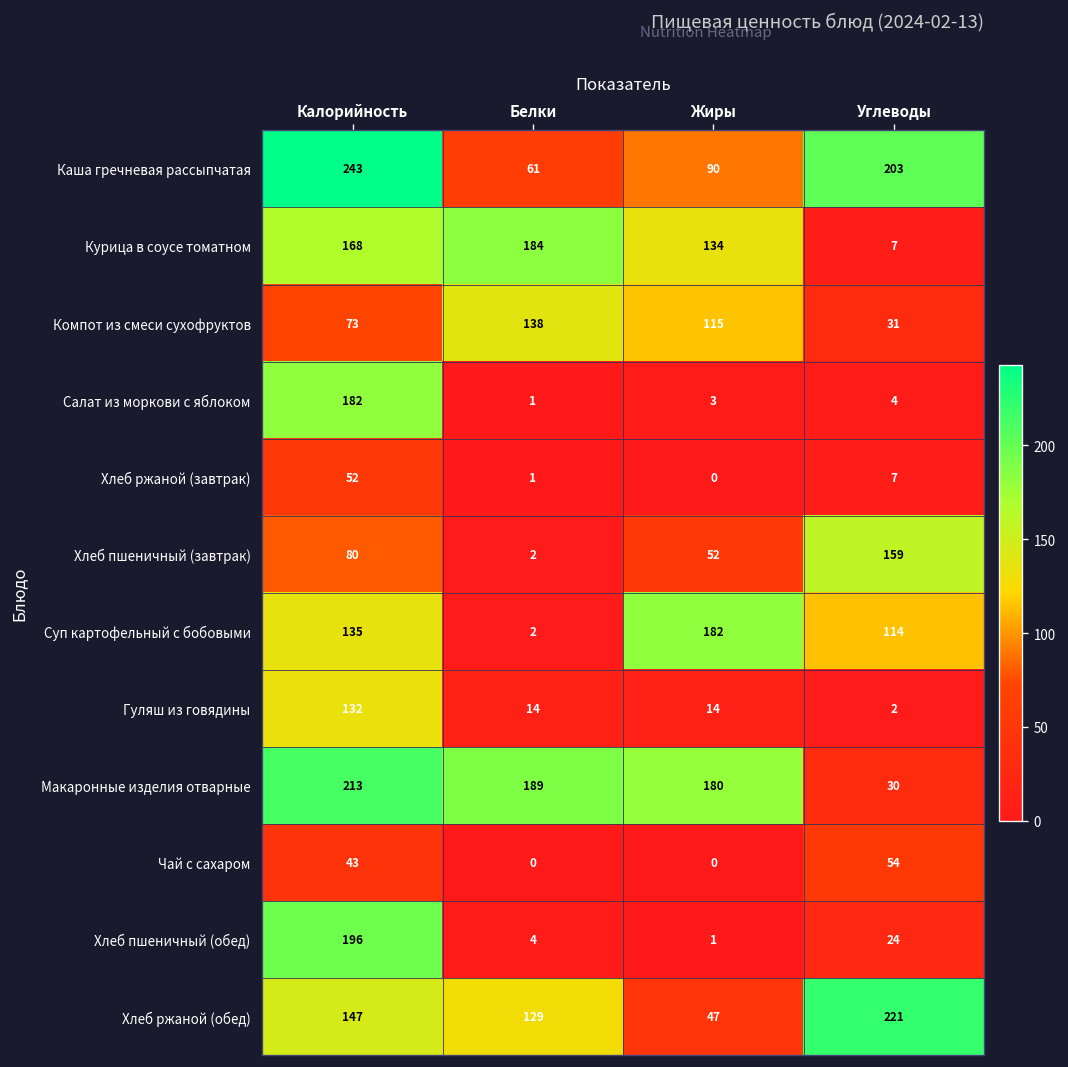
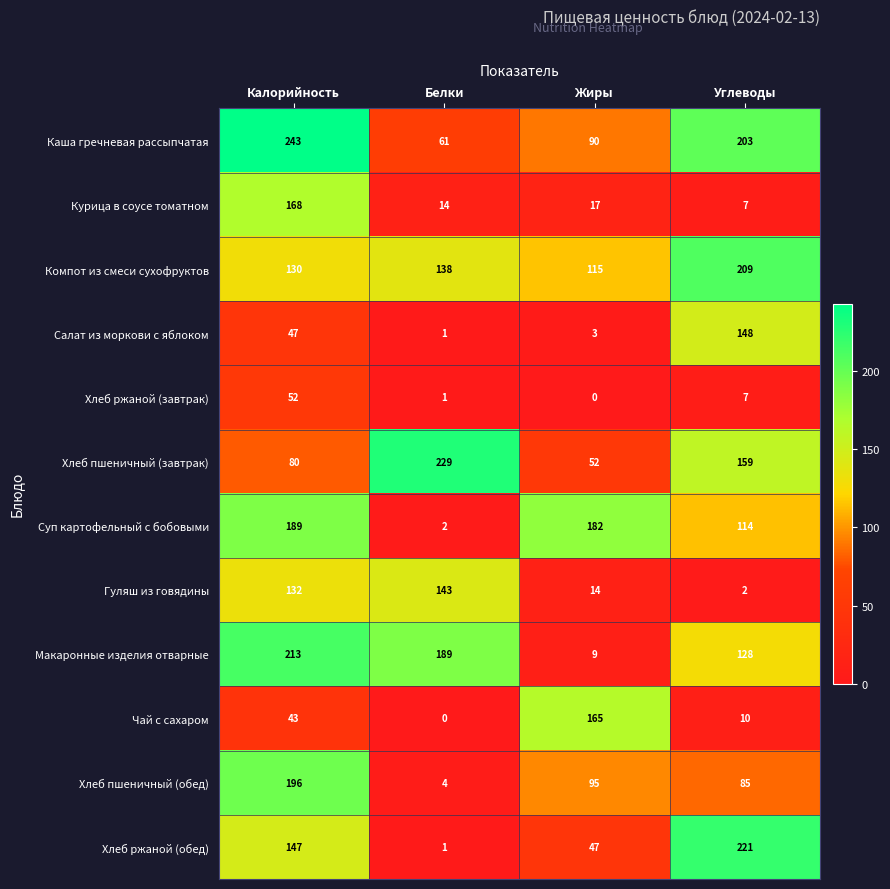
Курица в соусе томатном, Белки: 184 -> 14
Курица в соусе томатном, Жиры: 134 -> 17
Компот из смеси сухофруктов, Калорийность: 73 -> 130
Компот из смеси сухофруктов, Углеводы: 31 -> 209
Салат из моркови с яблоком, Калорийность: 182 -> 47
Салат из моркови с яблоком, Углеводы: 4 -> 148
Хлеб пшеничный (завтрак), Белки: 2 -> 229
Суп картофельный с бобовыми, Калорийность: 135 -> 189
Гуляш из говядины, Белки: 14 -> 143
Макаронные изделия отварные, Жиры: 180 -> 9
Макаронные изделия отварные, Углеводы: 30 -> 128
Чай с сахаром, Жиры: 0 -> 165
Чай с сахаром, Углеводы: 54 -> 10
Хлеб пшеничный (обед), Жиры: 1 -> 95
Хлеб пшеничный (обед), Углеводы: 24 -> 85
Хлеб ржаной (обед), Белки: 129 -> 1
